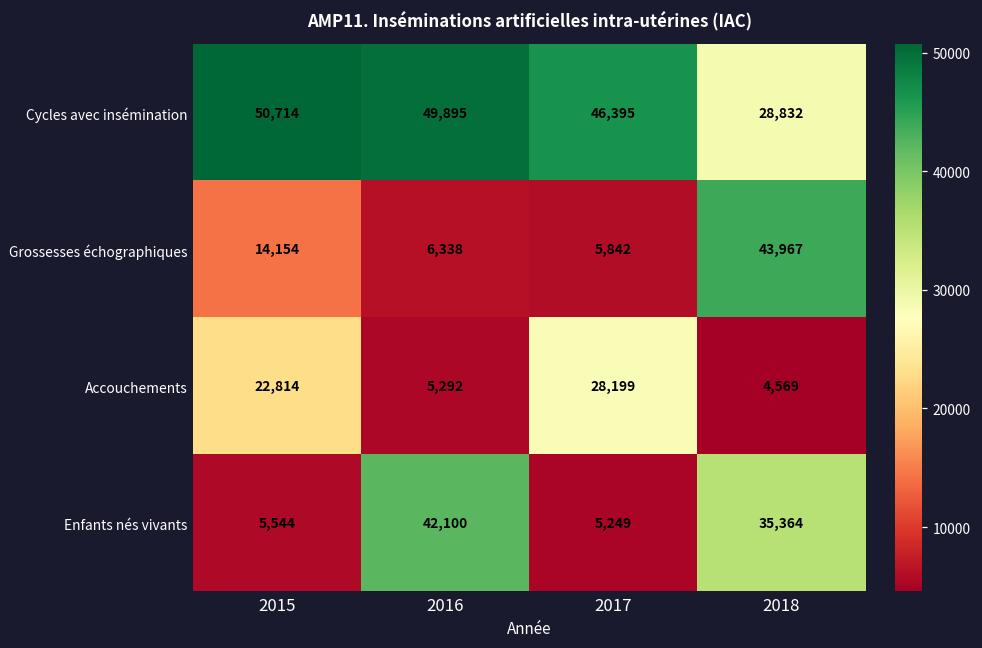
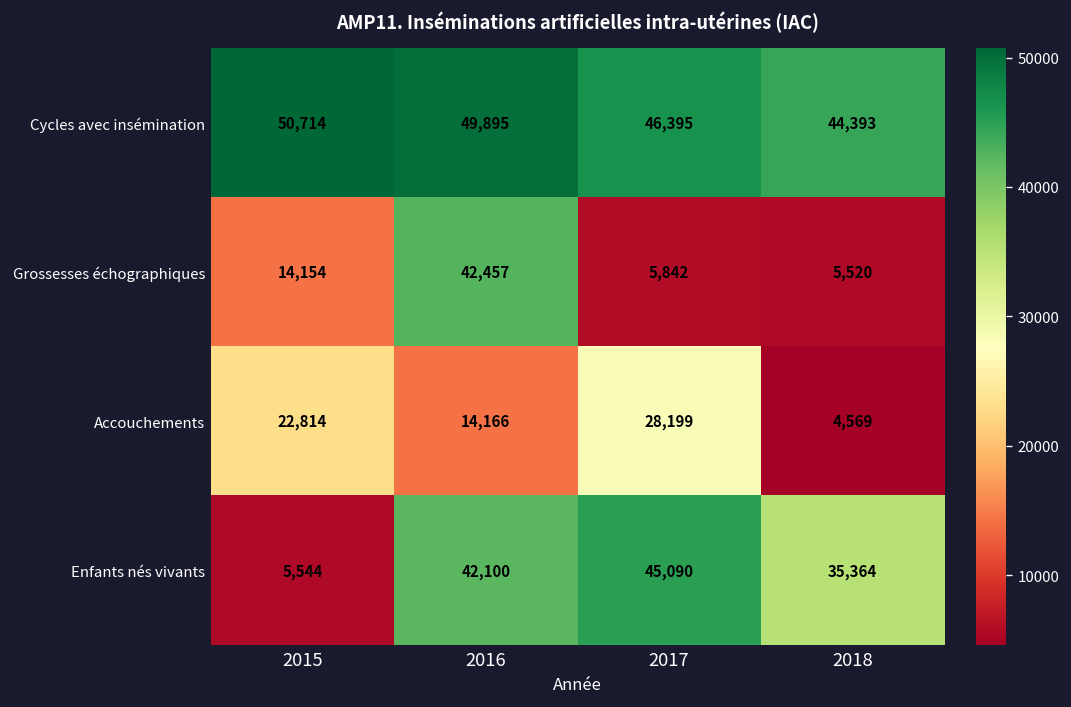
Cycles avec insémination, 2018: 28,832 -> 44,393
Grossesses échographiques, 2016: 6,338 -> 42,457
Grossesses échographiques, 2018: 43,967 -> 5,520
Accouchements, 2016: 5,292 -> 14,166
Enfants nés vivants, 2017: 5,249 -> 45,090
